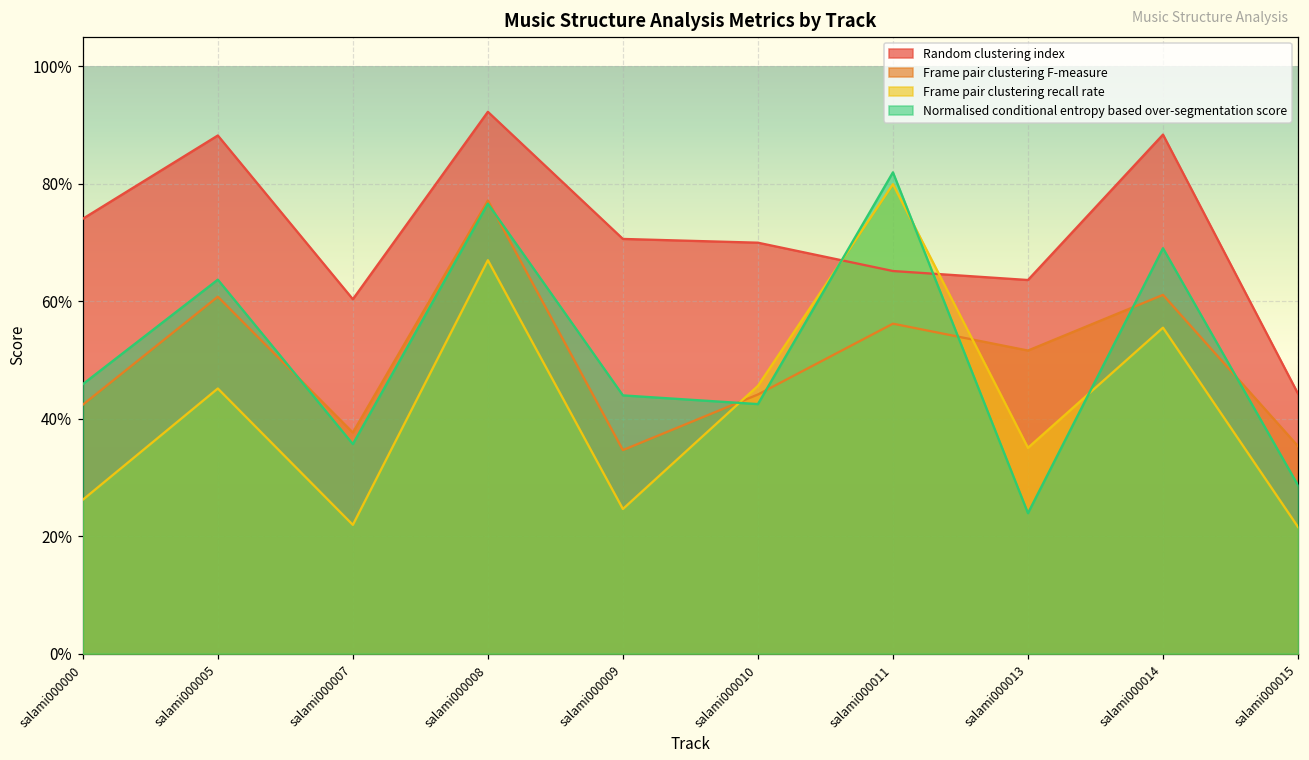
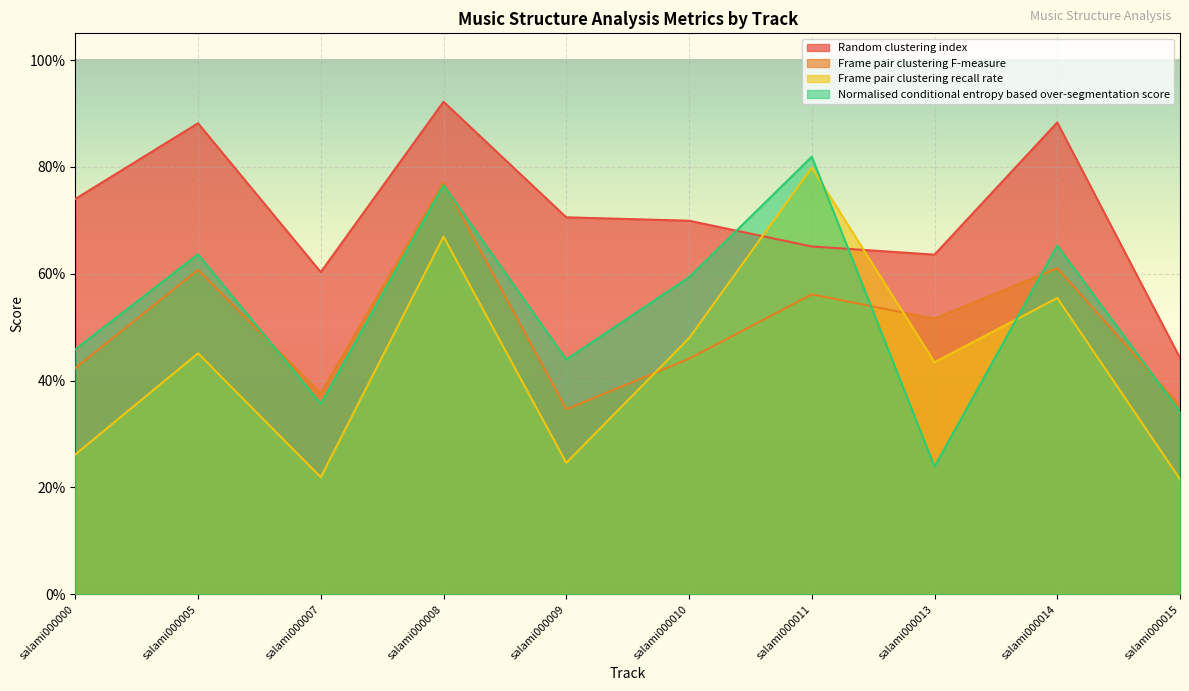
Frame pair clustering recall rate, salami000010: 46% -> 48%
Normalised conditional entropy based over-segmentation score, salami000010: 42% -> 59%
Frame pair clustering recall rate, salami000013: 35% -> 43%
Normalised conditional entropy based over-segmentation score, salami000014: 69% -> 65%
Normalised conditional entropy based over-segmentation score, salami000015: 29% -> 34%
